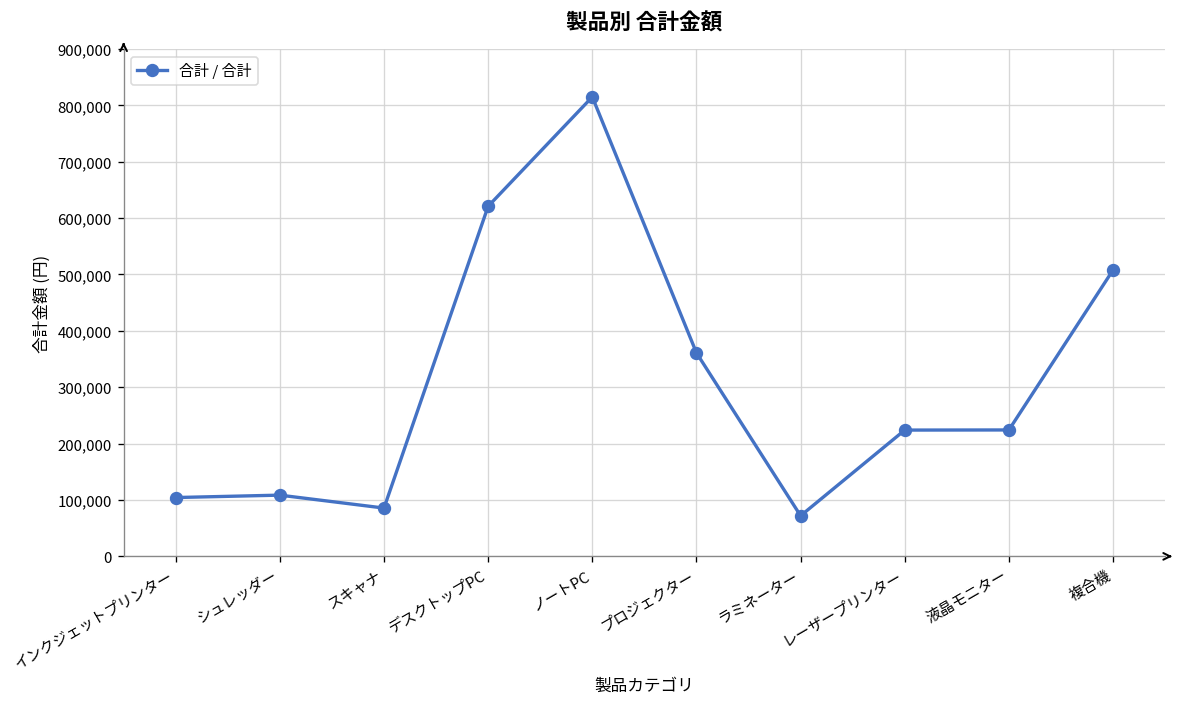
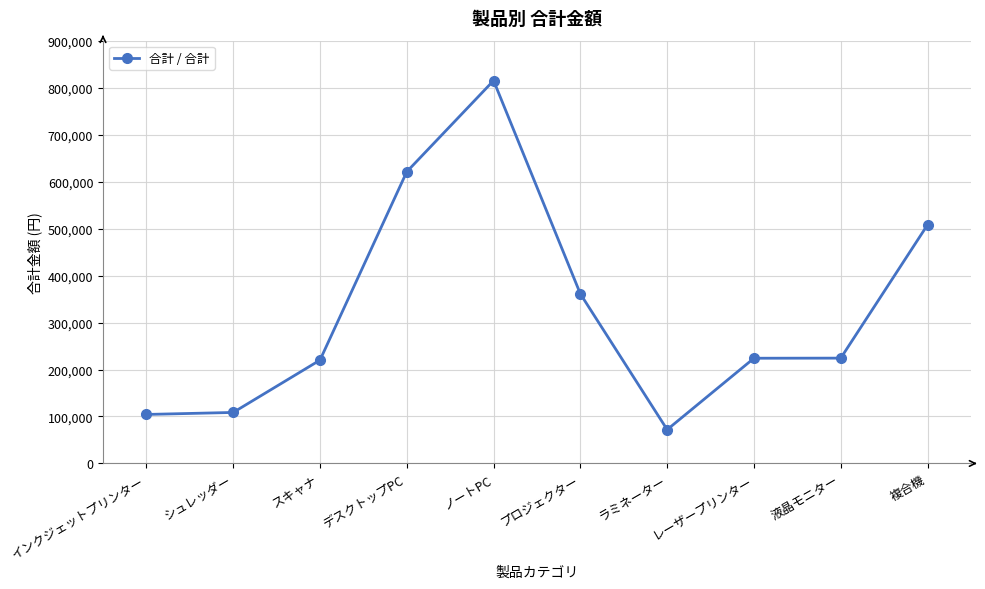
スキャナ: 90,000 -> 220,000
